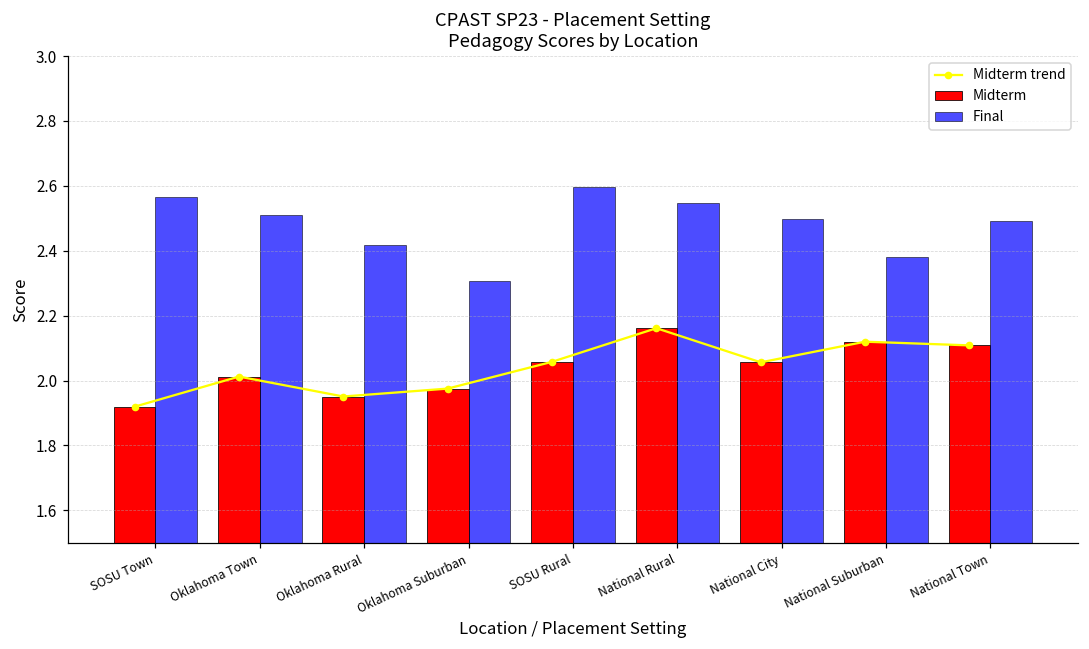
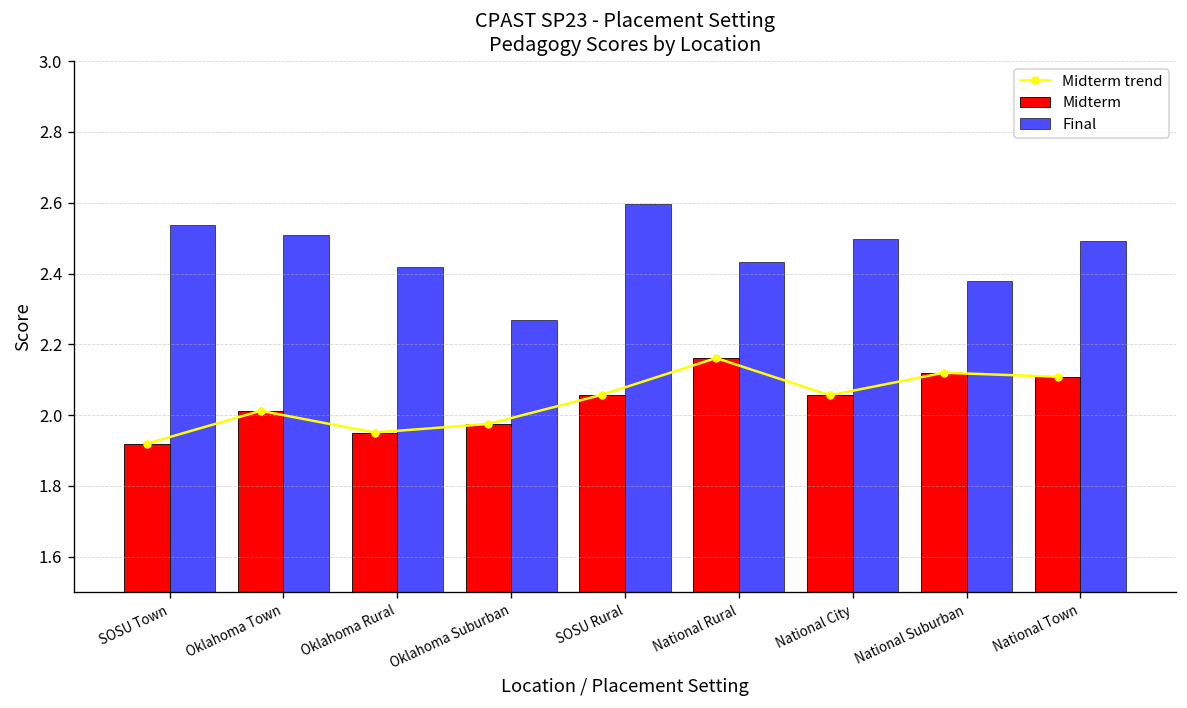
Final, SOSU Town: 2.57 -> 2.54
Final, Oklahoma Suburban: 2.31 -> 2.27
Final, National Rural: 2.55 -> 2.43
